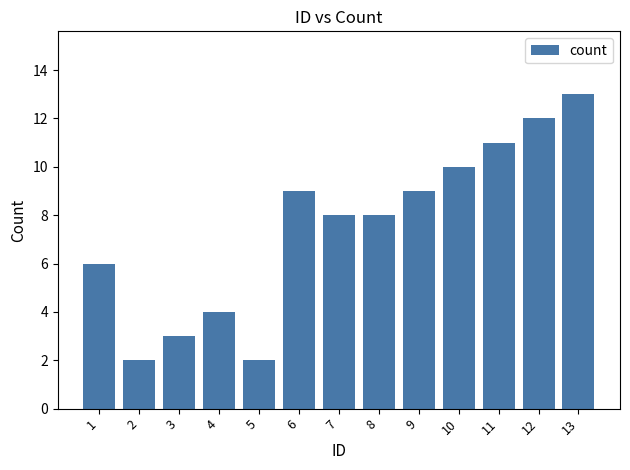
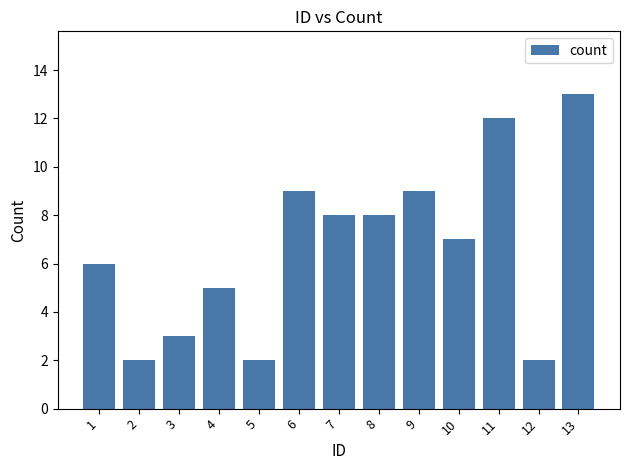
4: 4 -> 5
10: 10 -> 7
11: 11 -> 12
12: 12 -> 2
